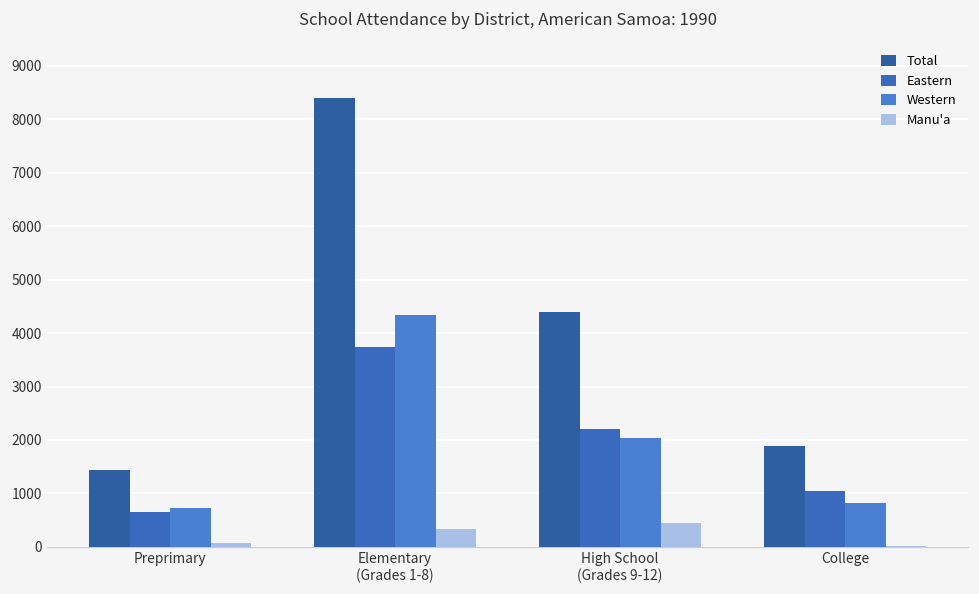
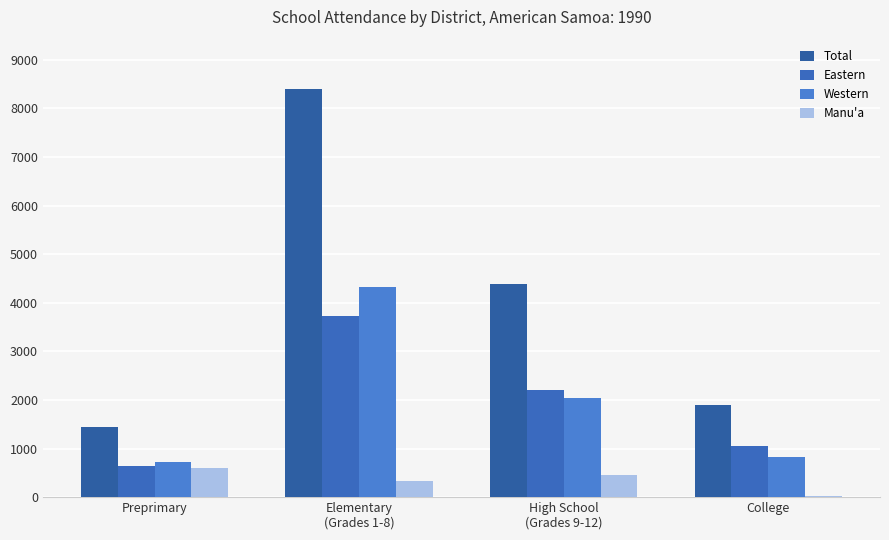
Manu'a, Preprimary: 100 -> 600
